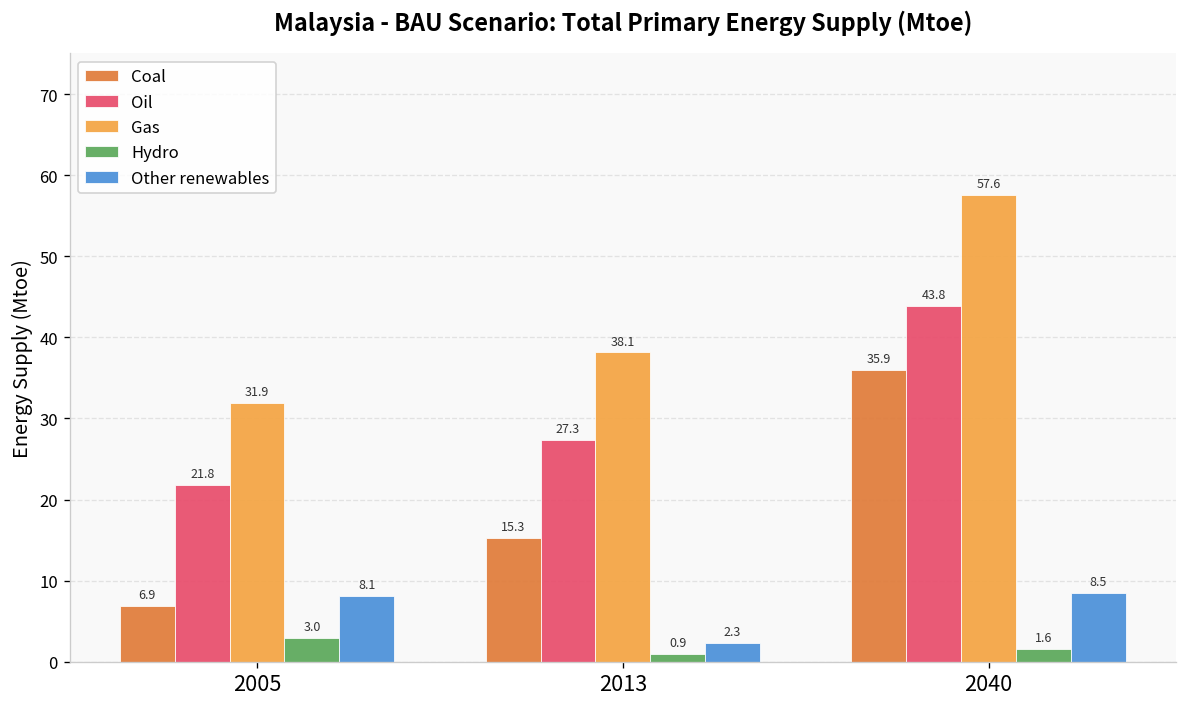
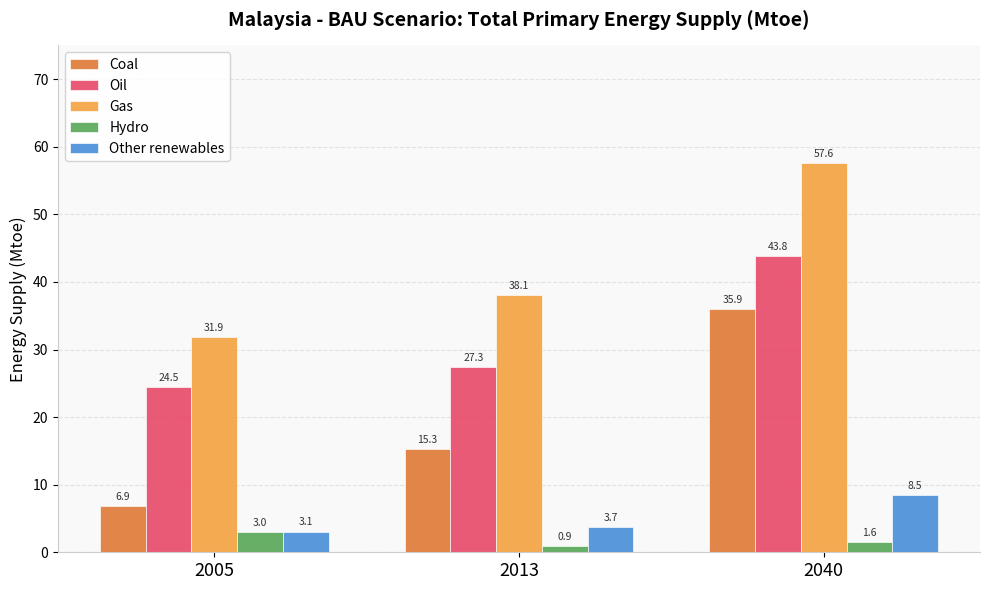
Oil, 2005: 21.8 -> 24.5
Other renewables, 2005: 8.1 -> 3.1
Other renewables, 2013: 2.3 -> 3.7
